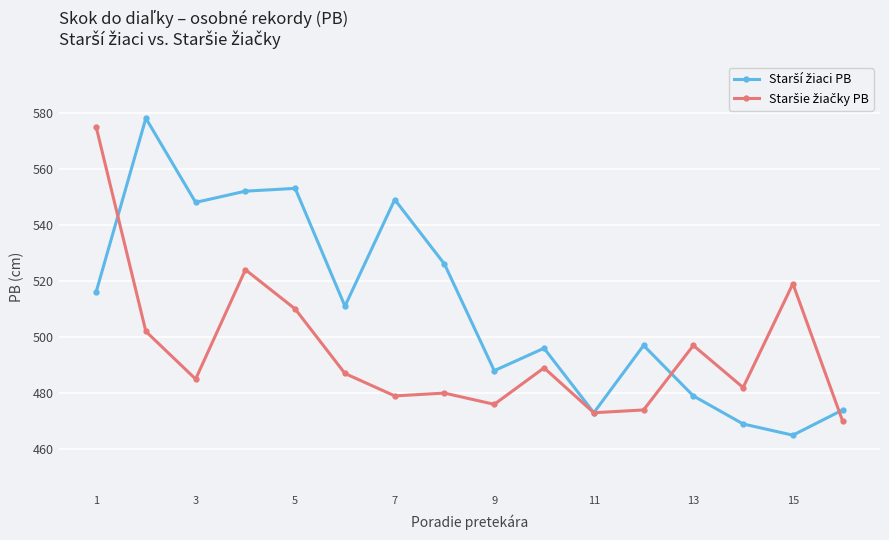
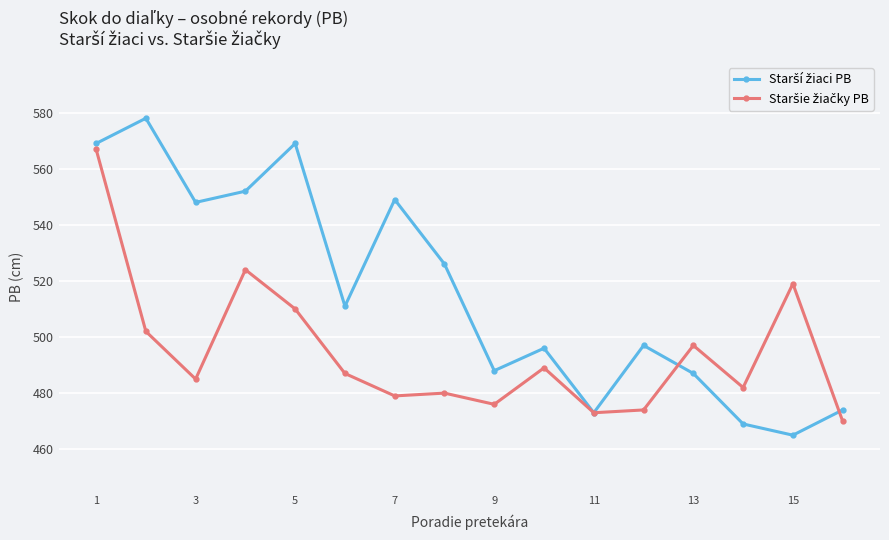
Starší žiaci PB, 1: 516 -> 569
Staršie žiačky PB, 1: 575 -> 567
Starší žiaci PB, 5: 553 -> 569
Starší žiaci PB, 13: 479 -> 487
